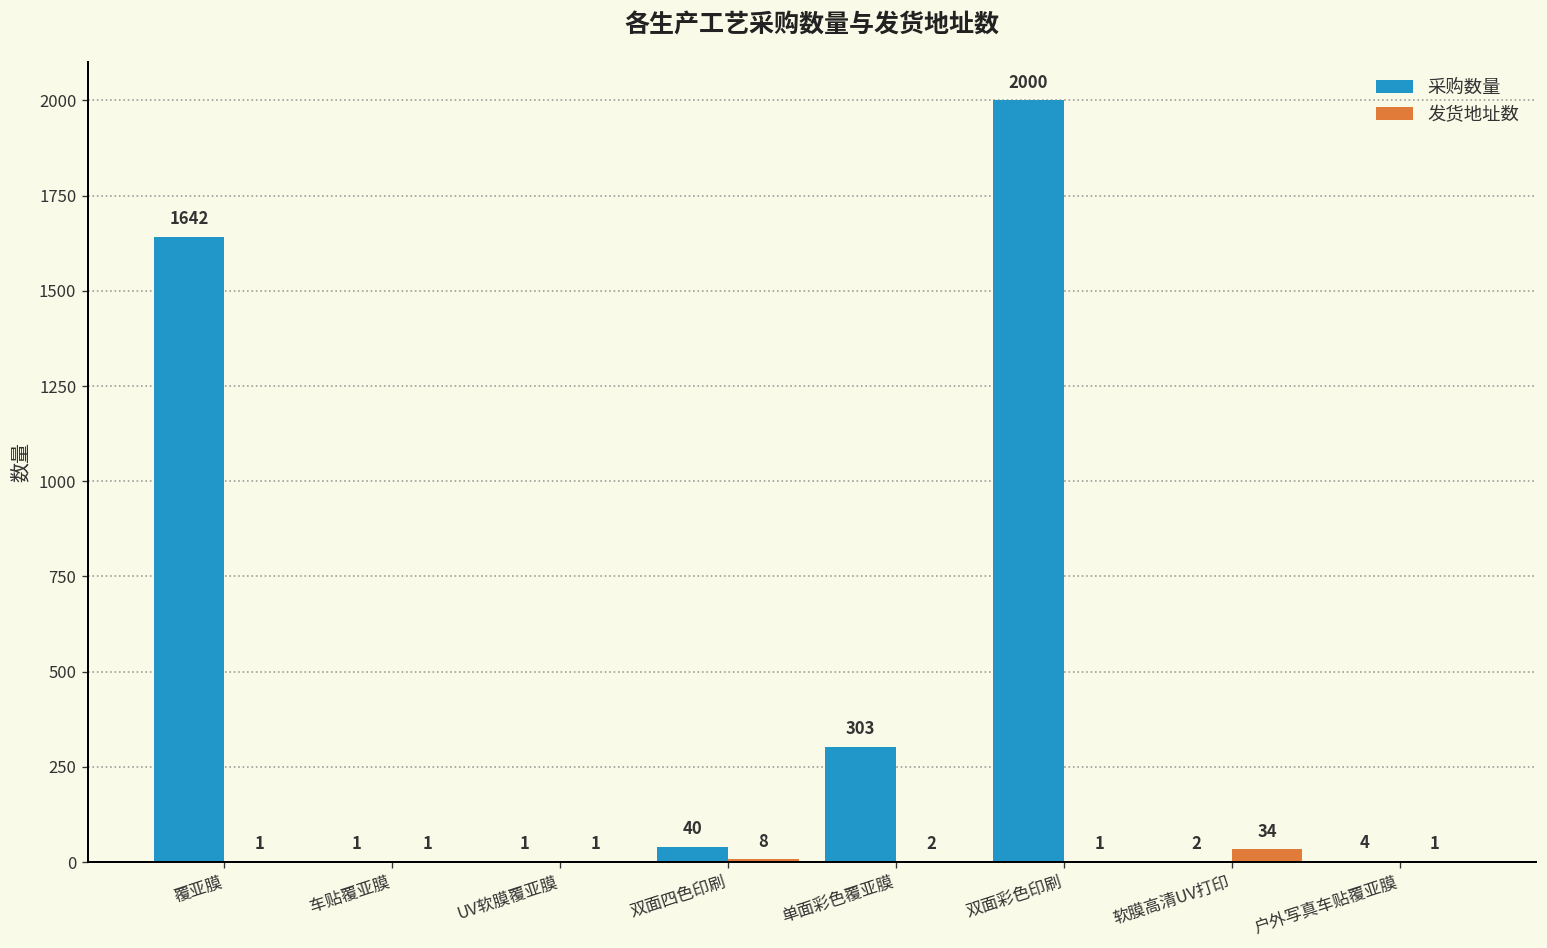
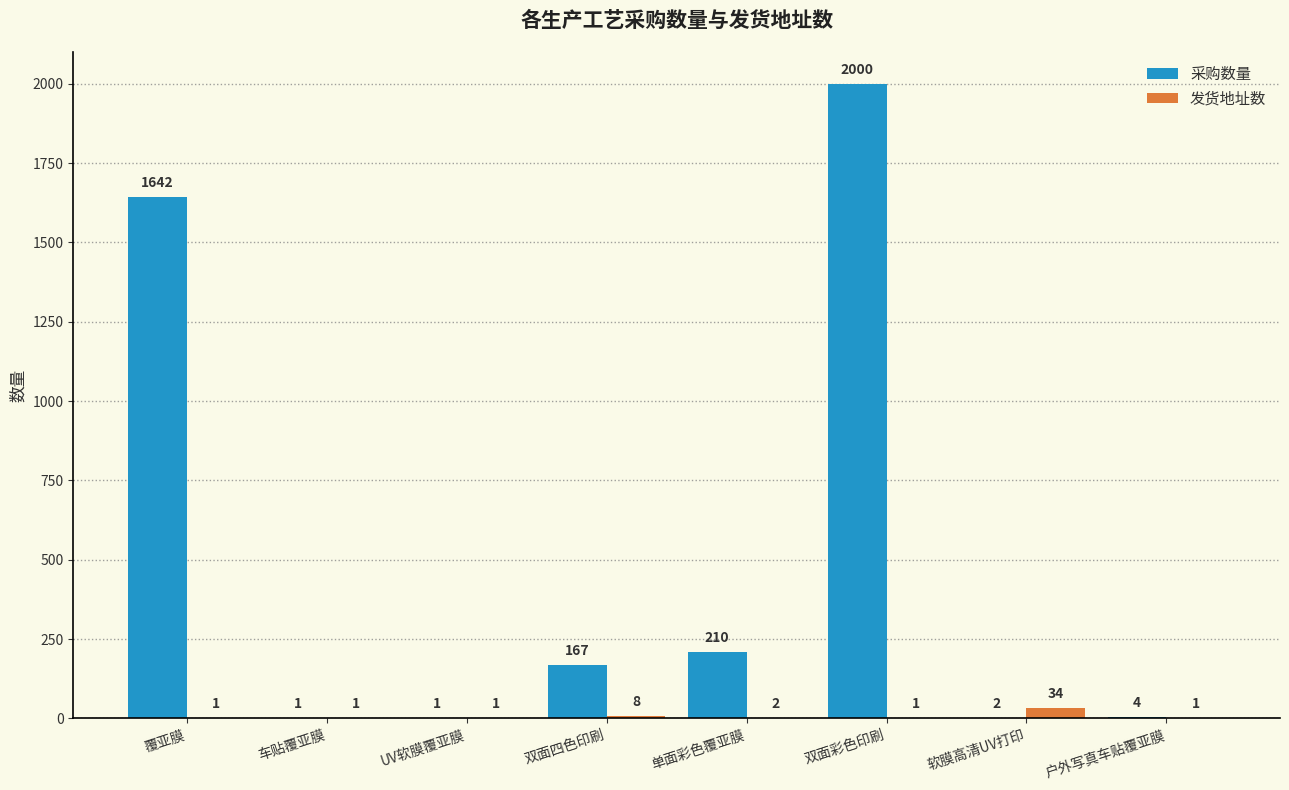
采购数量, 双面四色印刷: 40 -> 167
采购数量, 单面彩色覆亚膜: 303 -> 210
